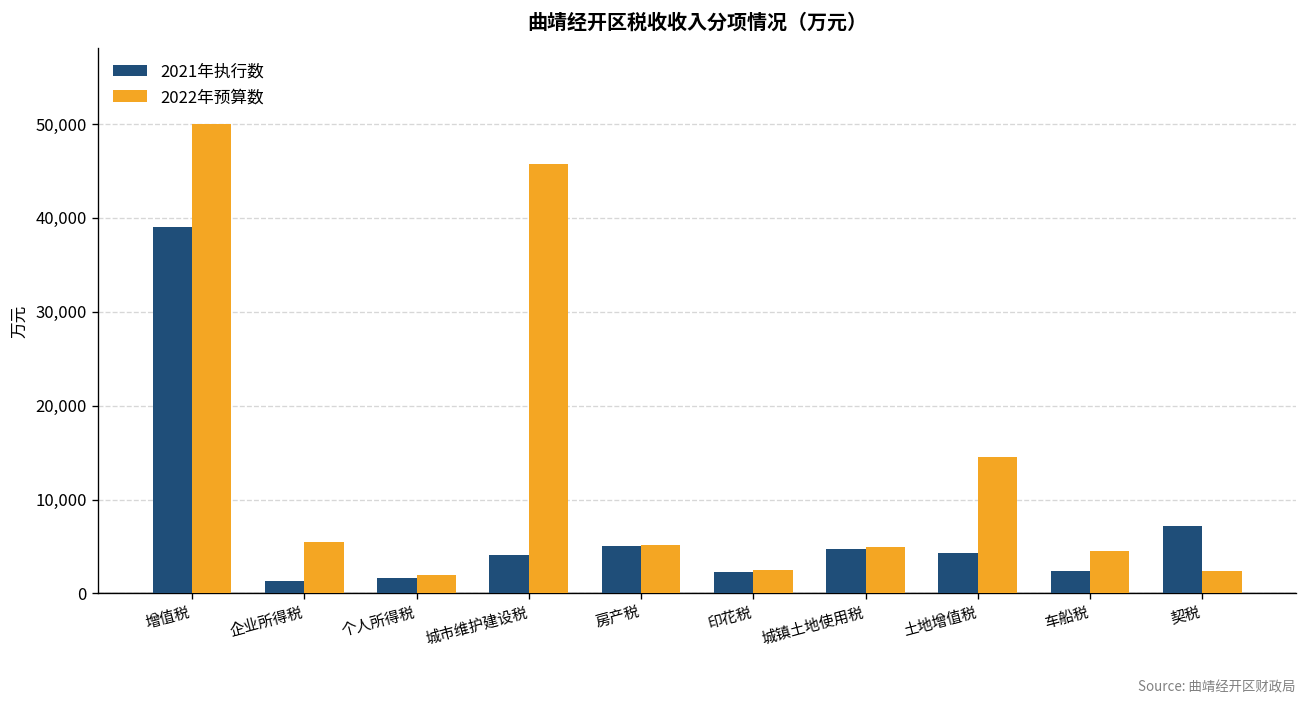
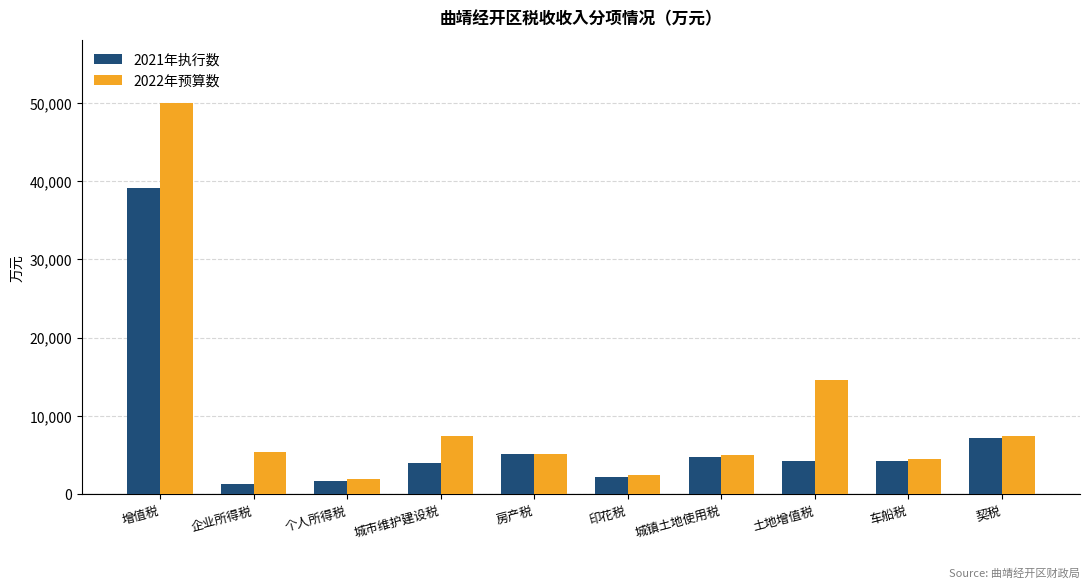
2022年预算数, 城市维护建设税: 46,000 -> 8,000
2021年执行数, 车船税: 2,000 -> 4,000
2022年预算数, 契税: 2,000 -> 8,000
